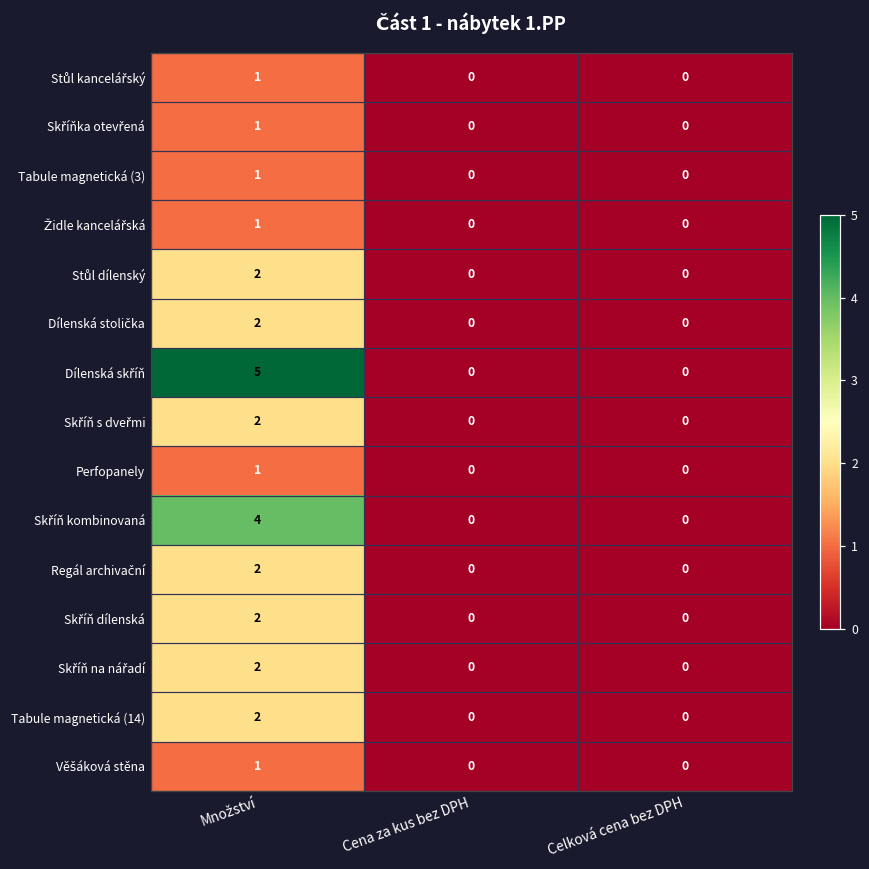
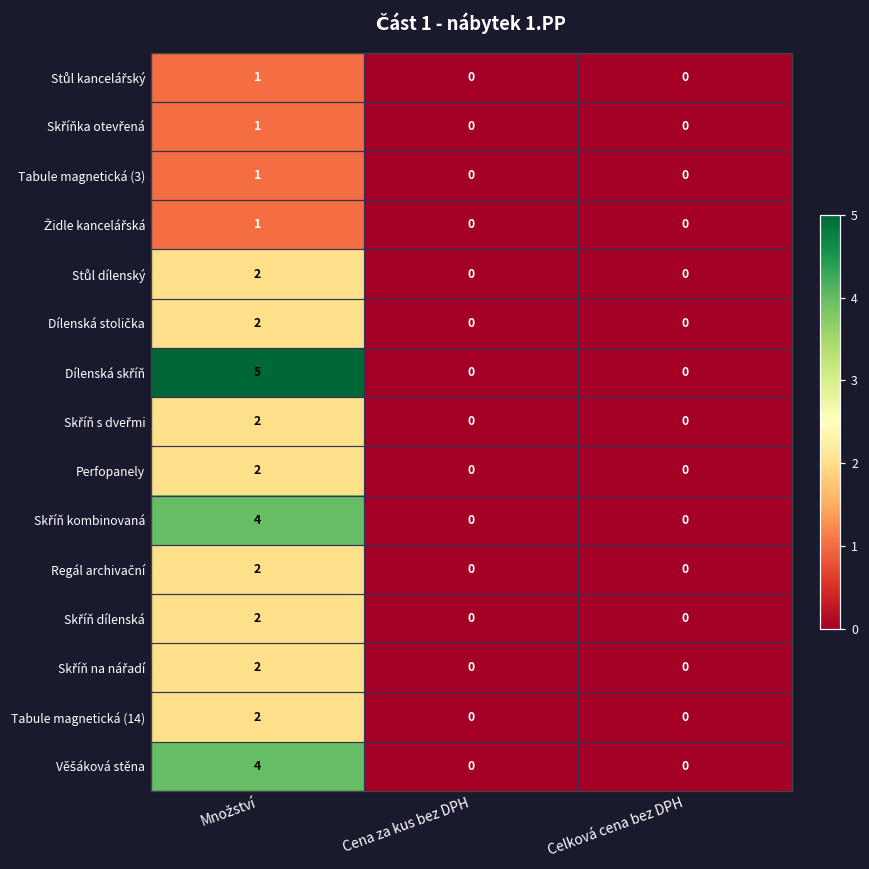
Perfopanely, Množství: 1 -> 2
Věšáková stěna, Množství: 1 -> 4
